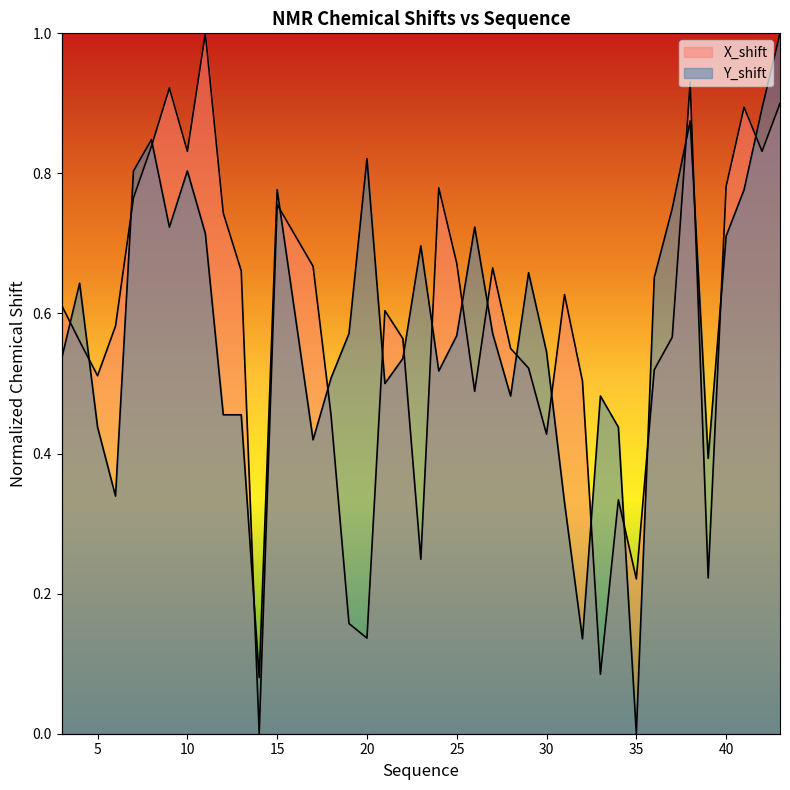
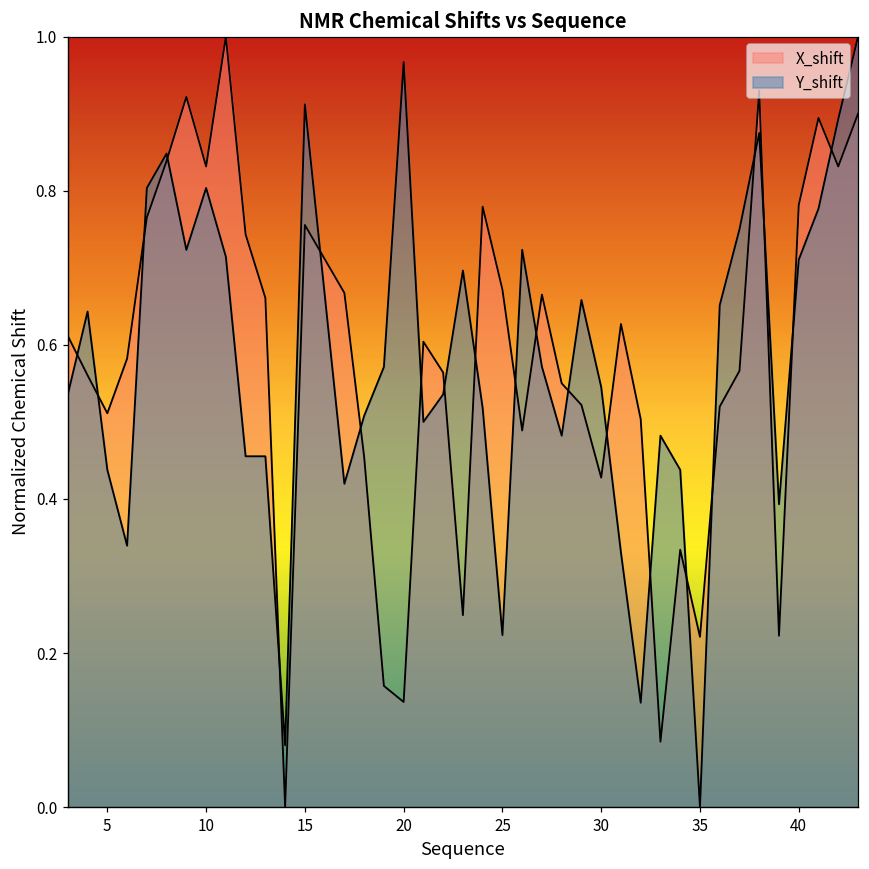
Y_shift, 15: 0.78 -> 0.91
Y_shift, 20: 0.82 -> 0.97
Y_shift, 25: 0.57 -> 0.22
